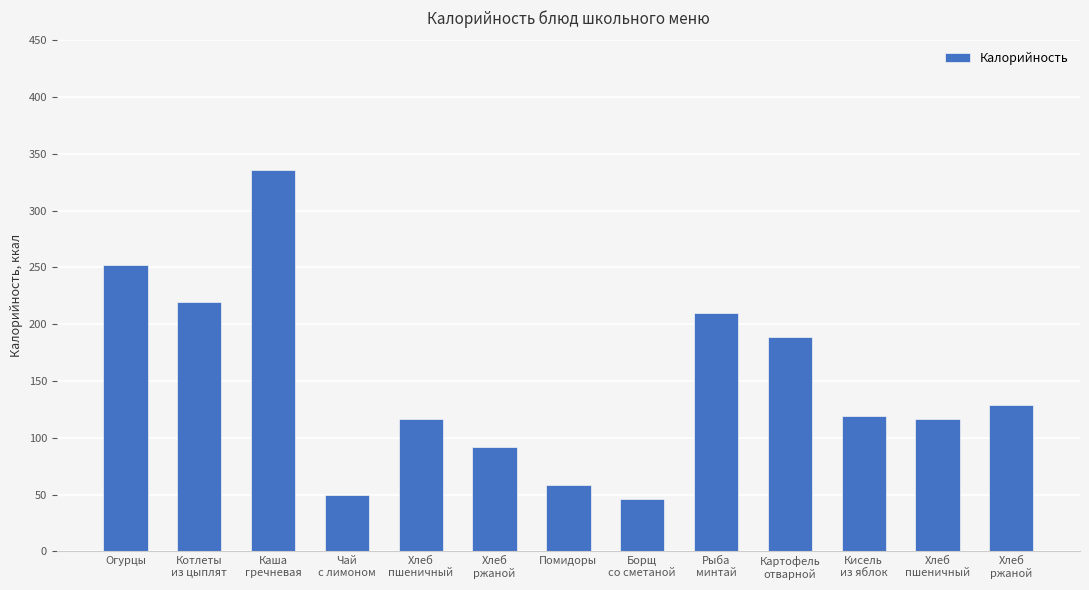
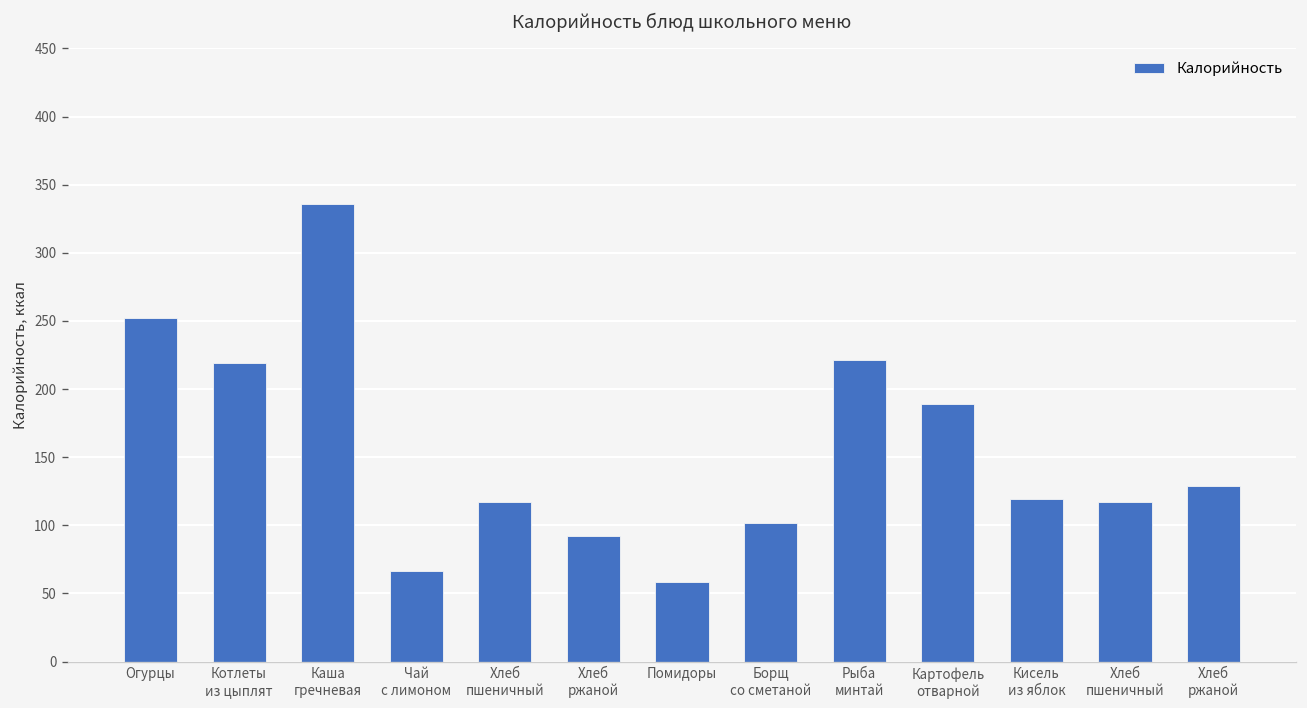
Чай с лимоном: 50 -> 67
Борщ со сметаной: 47 -> 102
Рыба минтай: 210 -> 221
